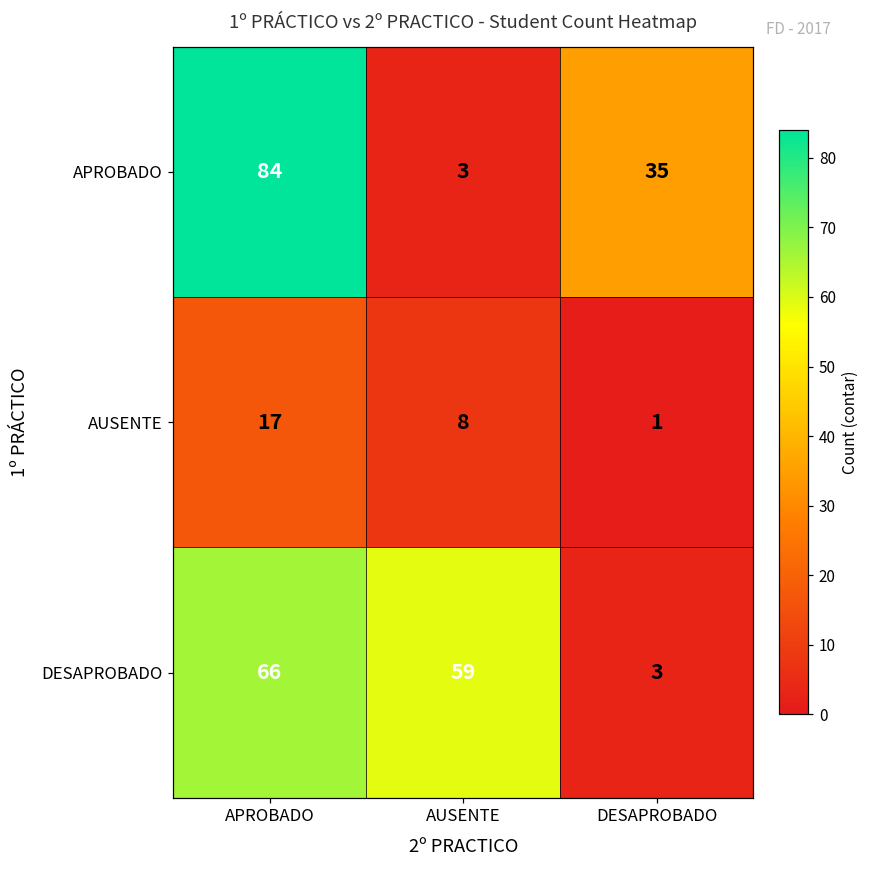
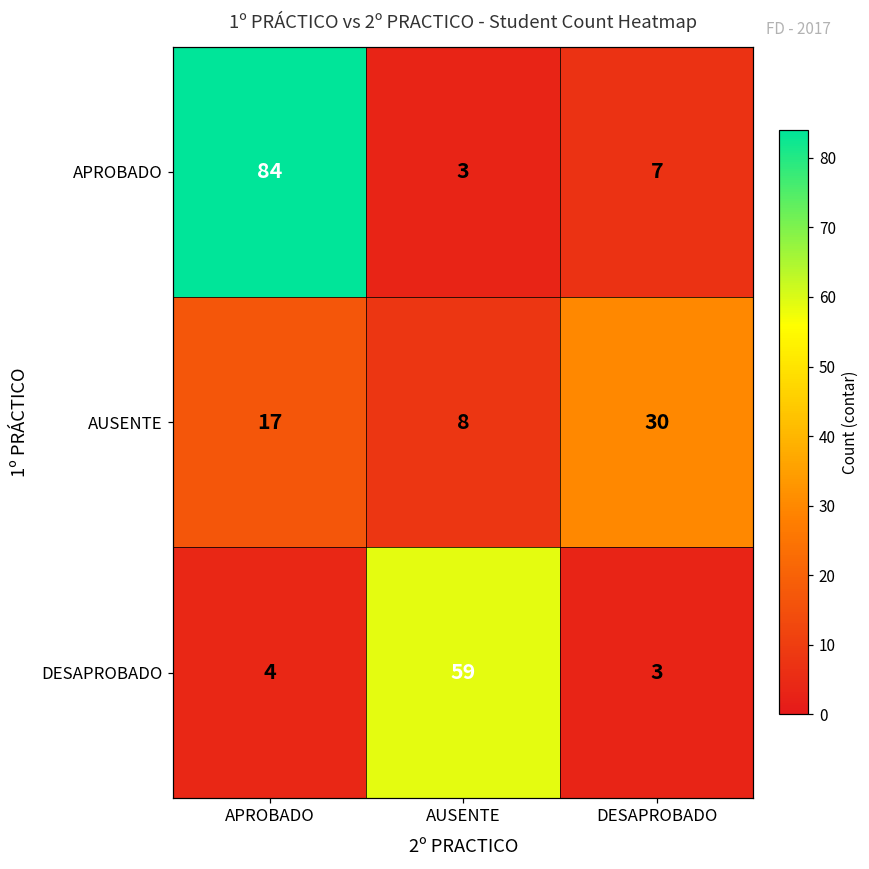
APROBADO, DESAPROBADO: 35 -> 7
AUSENTE, DESAPROBADO: 1 -> 30
DESAPROBADO, APROBADO: 66 -> 4
